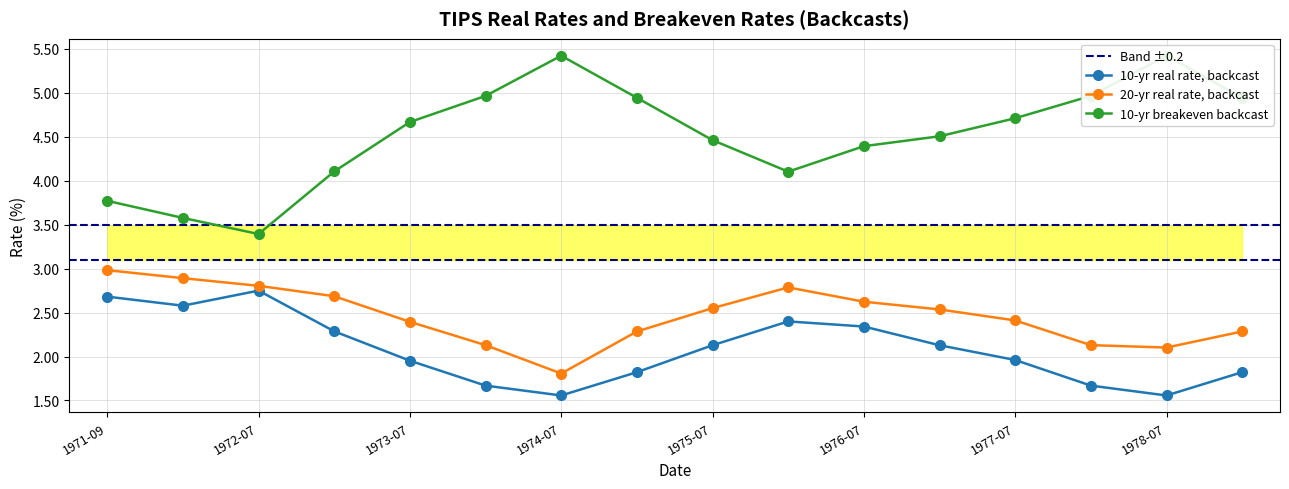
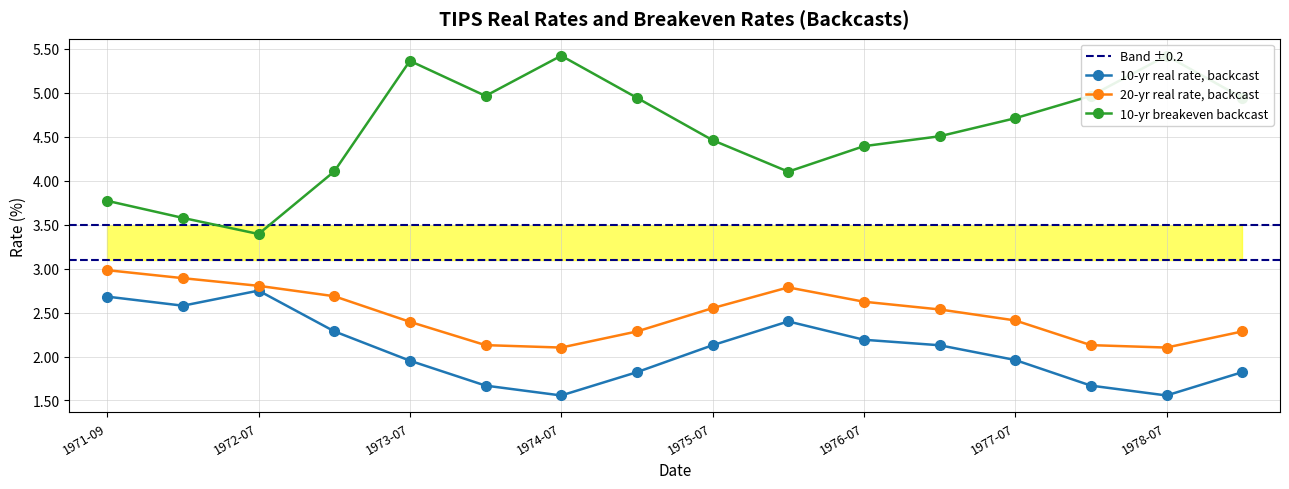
10-yr breakeven backcast, 1973-07: 4.7 -> 5.4
20-yr real rate, backcast, 1974-07: 1.8 -> 2.1
10-yr real rate, backcast, 1976-07: 2.3 -> 2.2
